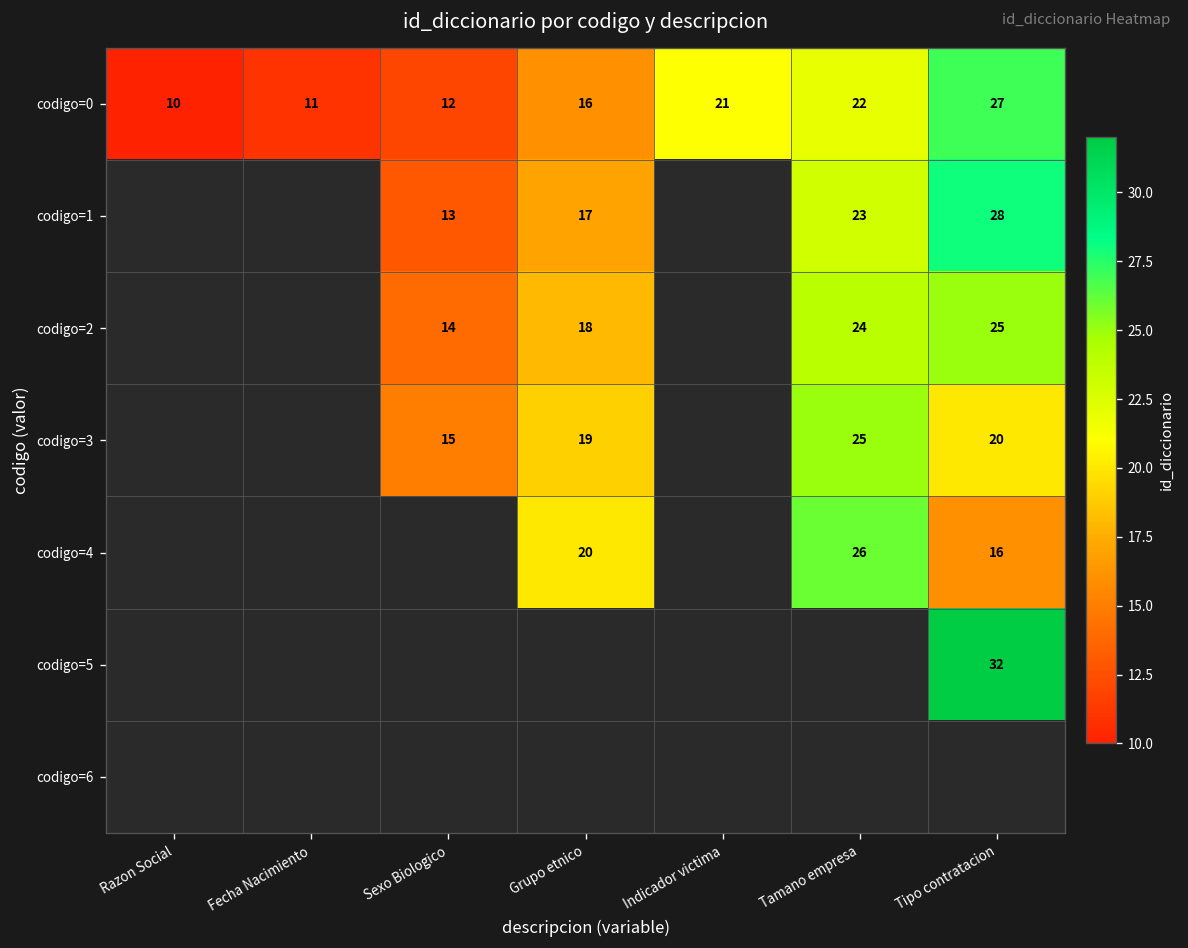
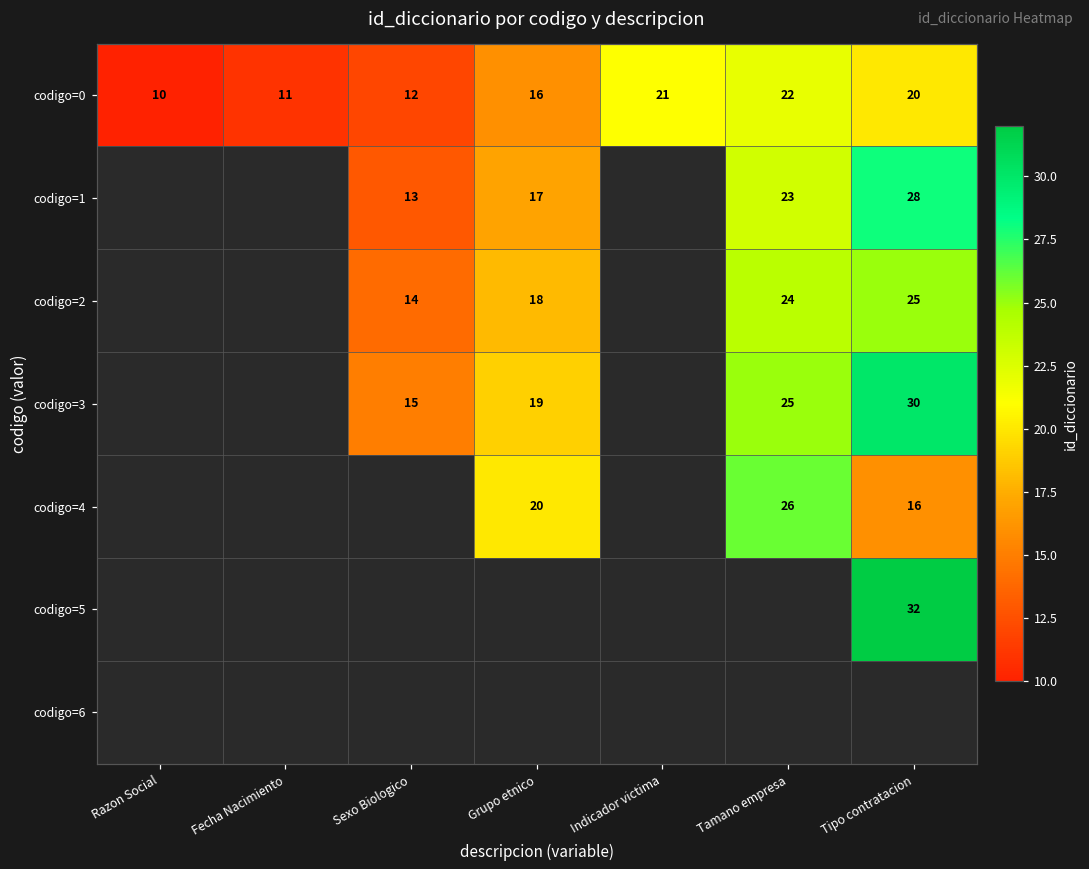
codigo=0, Tipo contratacion: 27 -> 20
codigo=3, Tipo contratacion: 20 -> 30
